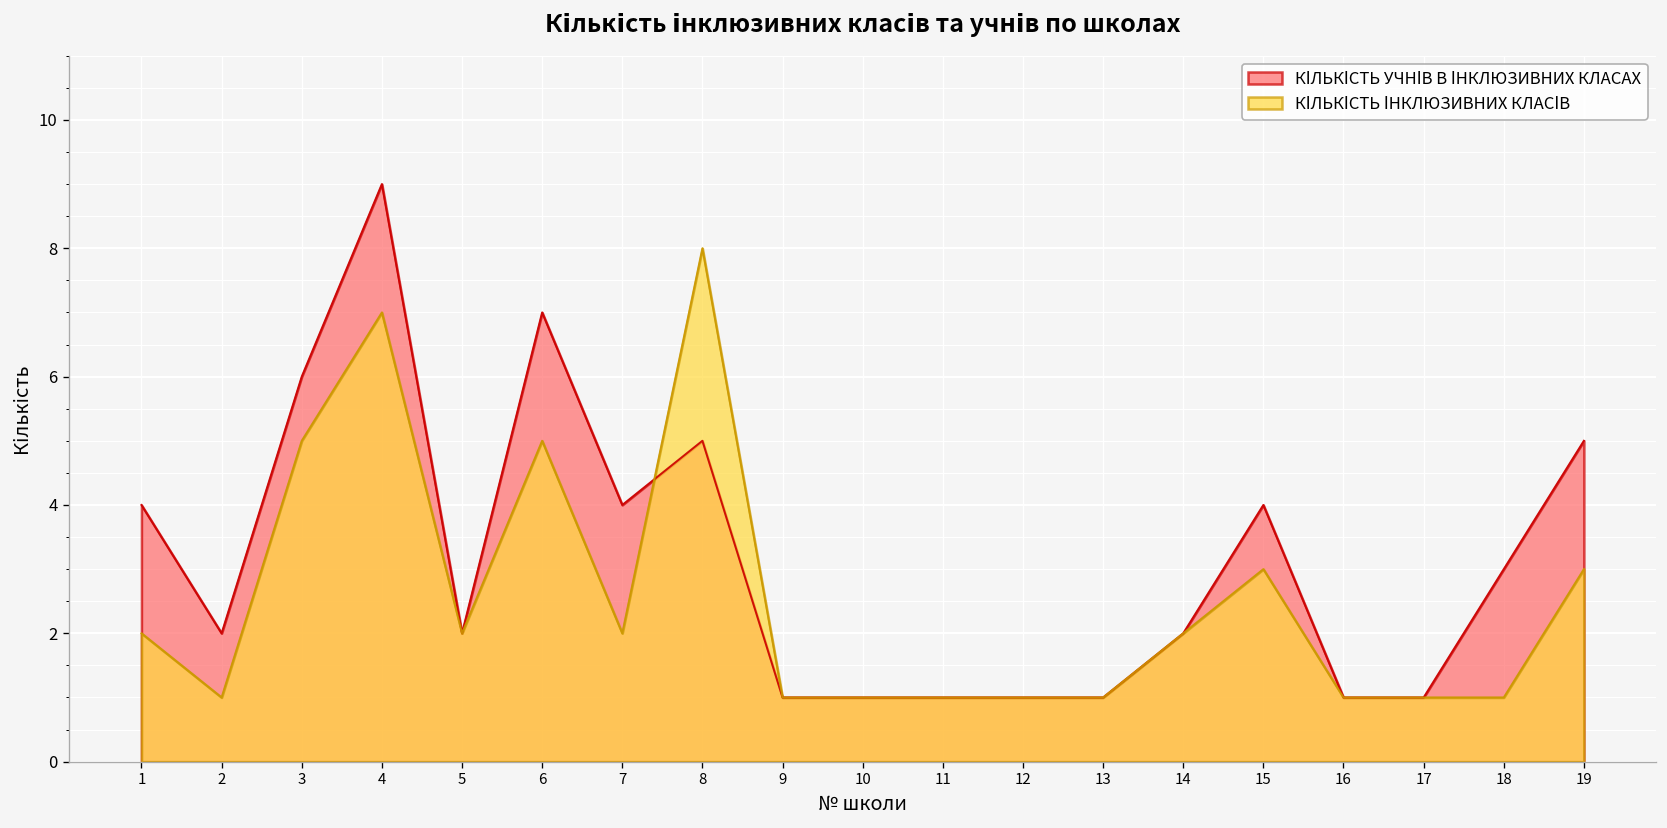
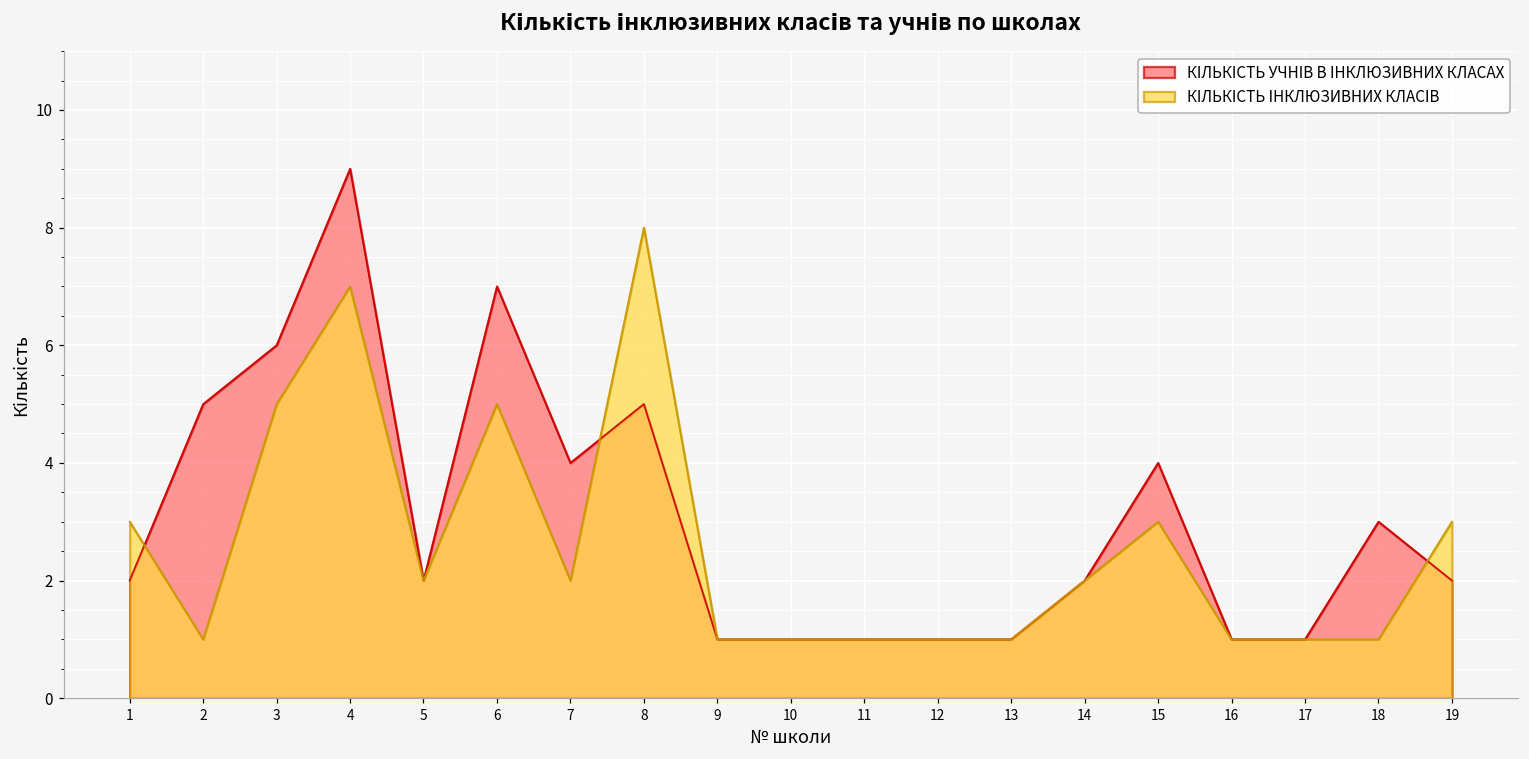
КІЛЬКІСТЬ УЧНІВ В ІНКЛЮЗИВНИХ КЛАСАХ, 1: 4 -> 2
КІЛЬКІСТЬ ІНКЛЮЗИВНИХ КЛАСІВ, 1: 2 -> 3
КІЛЬКІСТЬ УЧНІВ В ІНКЛЮЗИВНИХ КЛАСАХ, 2: 2 -> 5
КІЛЬКІСТЬ УЧНІВ В ІНКЛЮЗИВНИХ КЛАСАХ, 19: 5 -> 2
